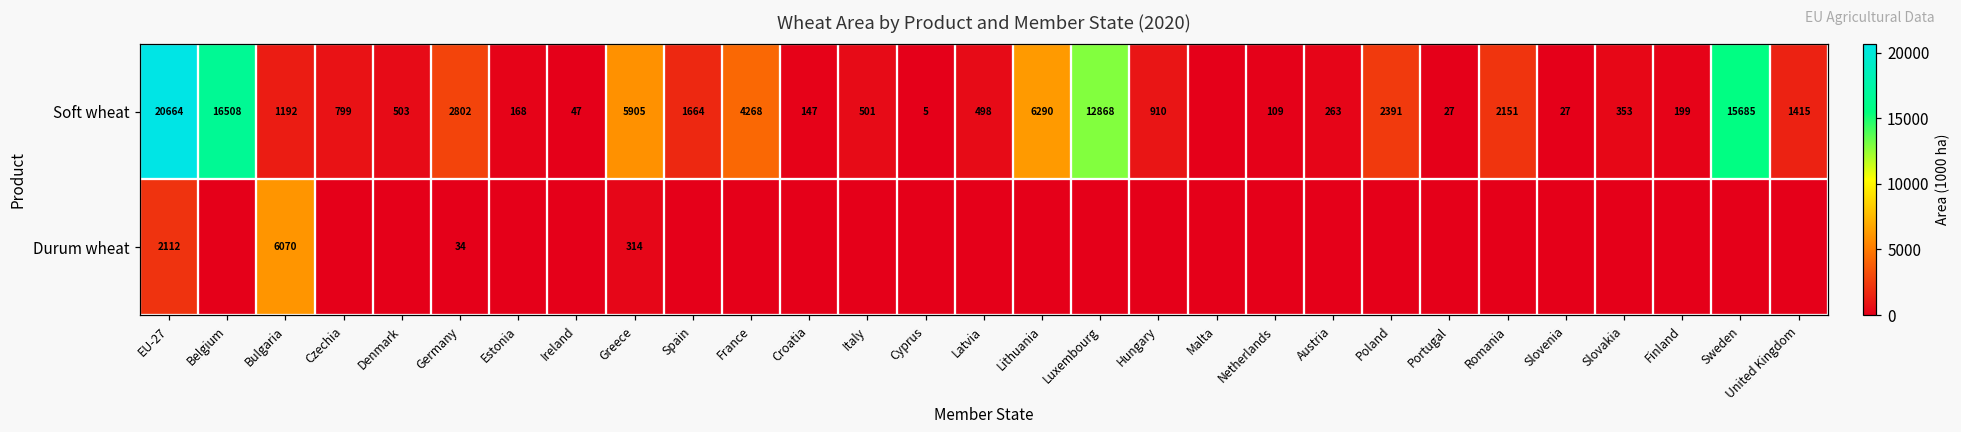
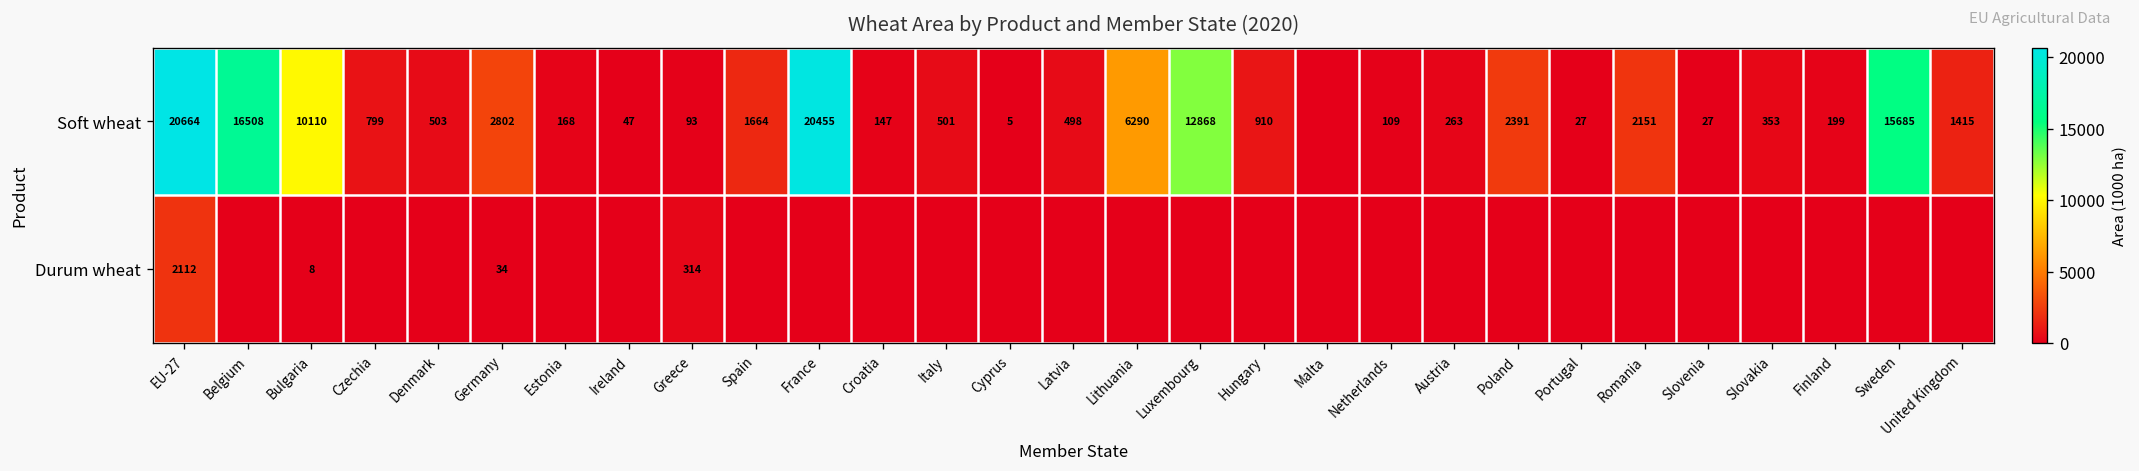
Soft wheat, Bulgaria: 1192 -> 10110
Soft wheat, Greece: 5905 -> 93
Soft wheat, France: 4268 -> 20455
Durum wheat, Bulgaria: 6070 -> 8
